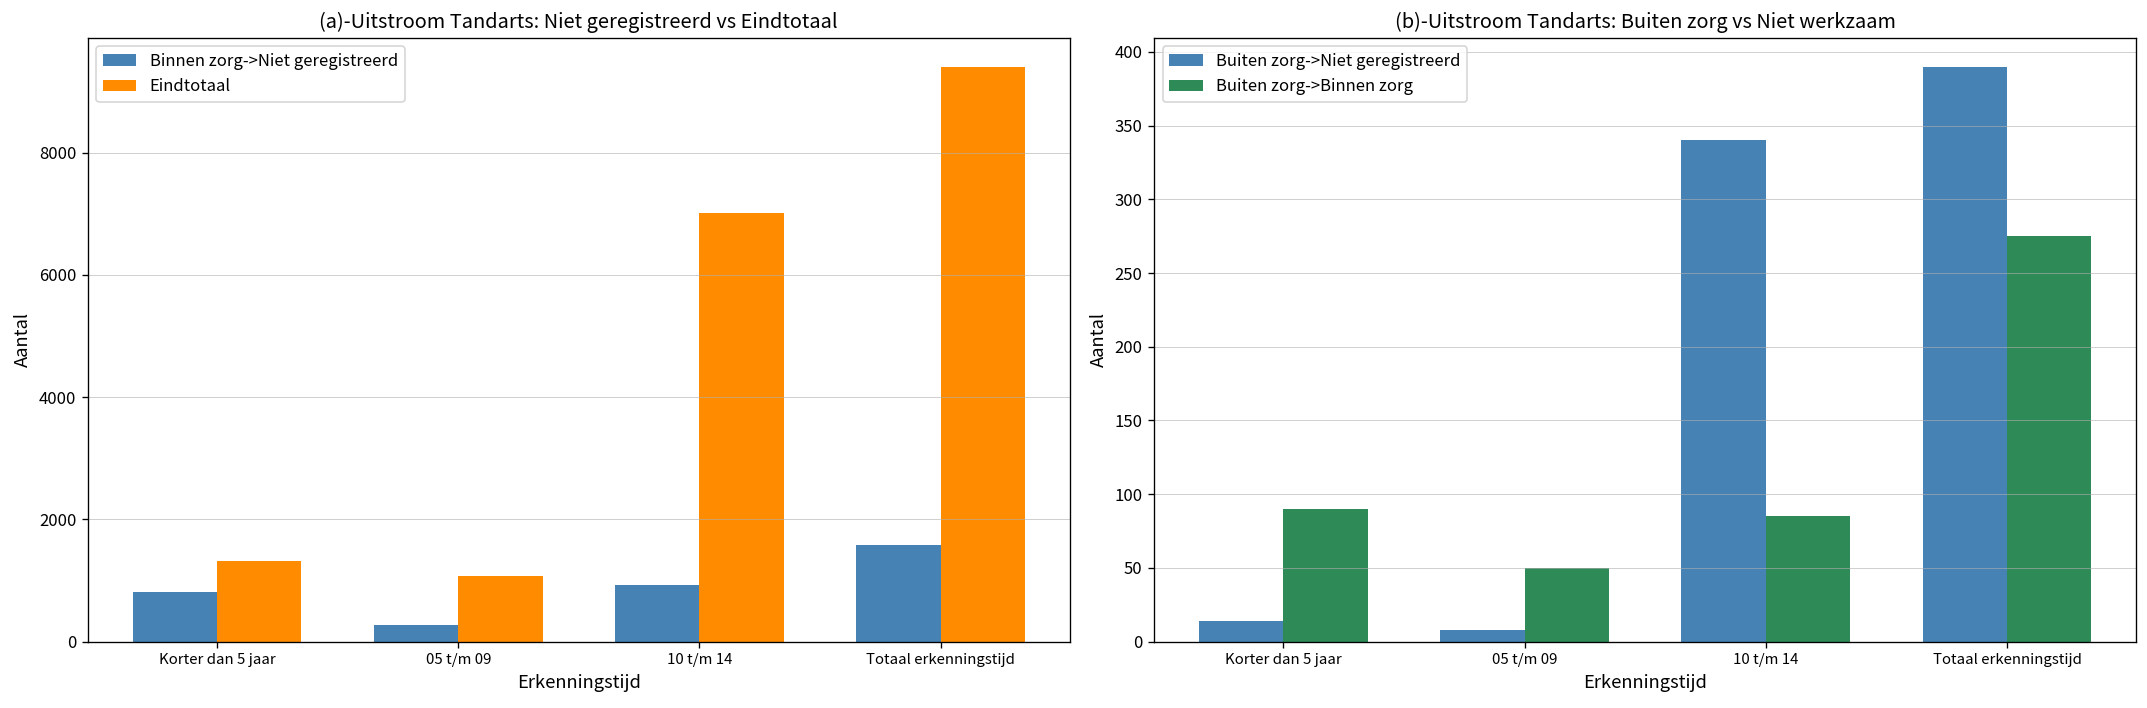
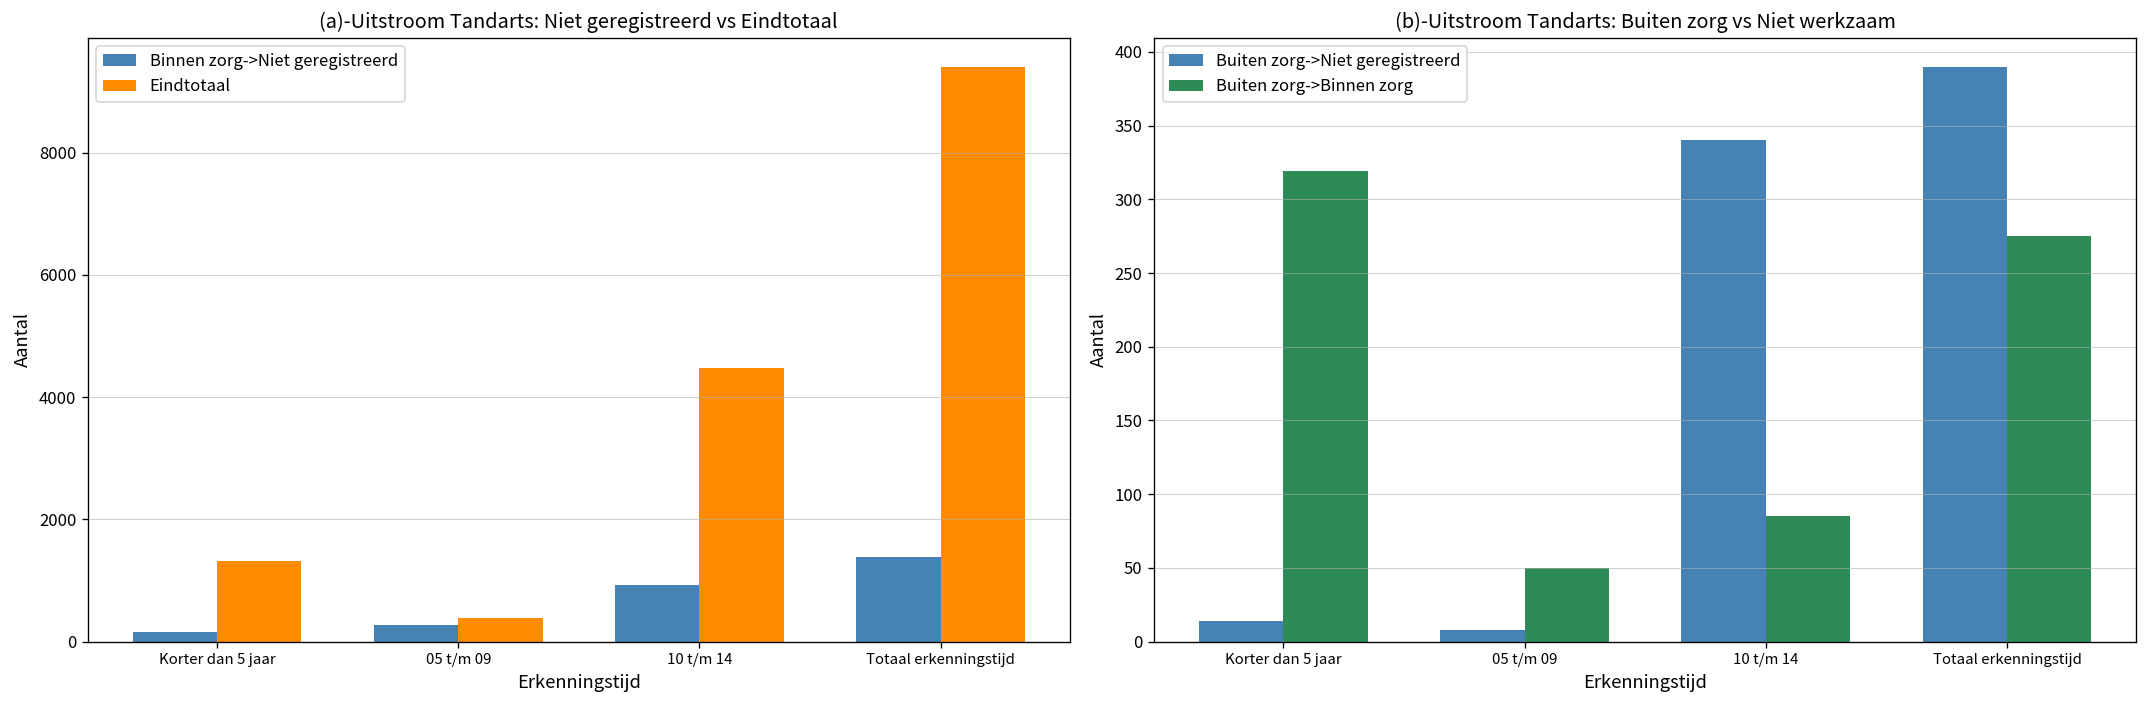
(a)-Uitstroom Tandarts: Niet geregistreerd vs Eindtotaal, Binnen zorg->Niet geregistreerd, Korter dan 5 jaar: 800 -> 200
(a)-Uitstroom Tandarts: Niet geregistreerd vs Eindtotaal, Eindtotaal, 05 t/m 09: 1100 -> 400
(a)-Uitstroom Tandarts: Niet geregistreerd vs Eindtotaal, Eindtotaal, 10 t/m 14: 7000 -> 4500
(a)-Uitstroom Tandarts: Niet geregistreerd vs Eindtotaal, Binnen zorg->Niet geregistreerd, Totaal erkenningstijd: 1600 -> 1400
(b)-Uitstroom Tandarts: Buiten zorg vs Niet werkzaam, Buiten zorg->Binnen zorg, Korter dan 5 jaar: 90 -> 319
